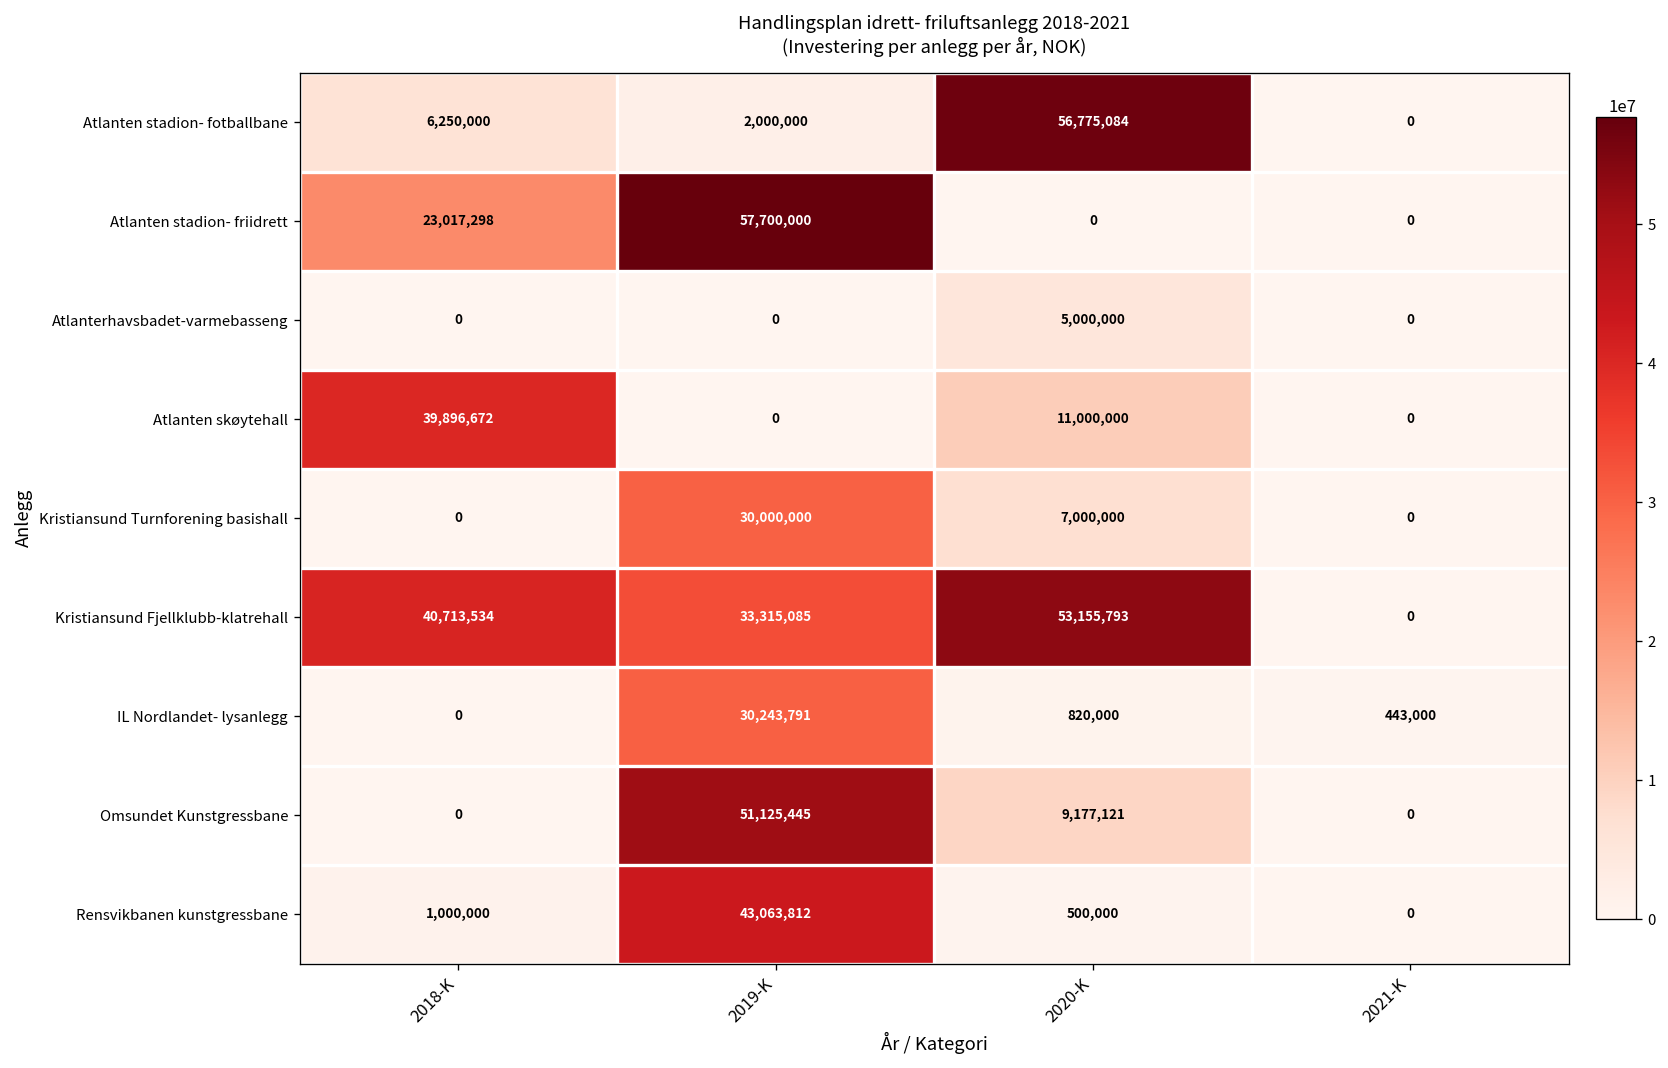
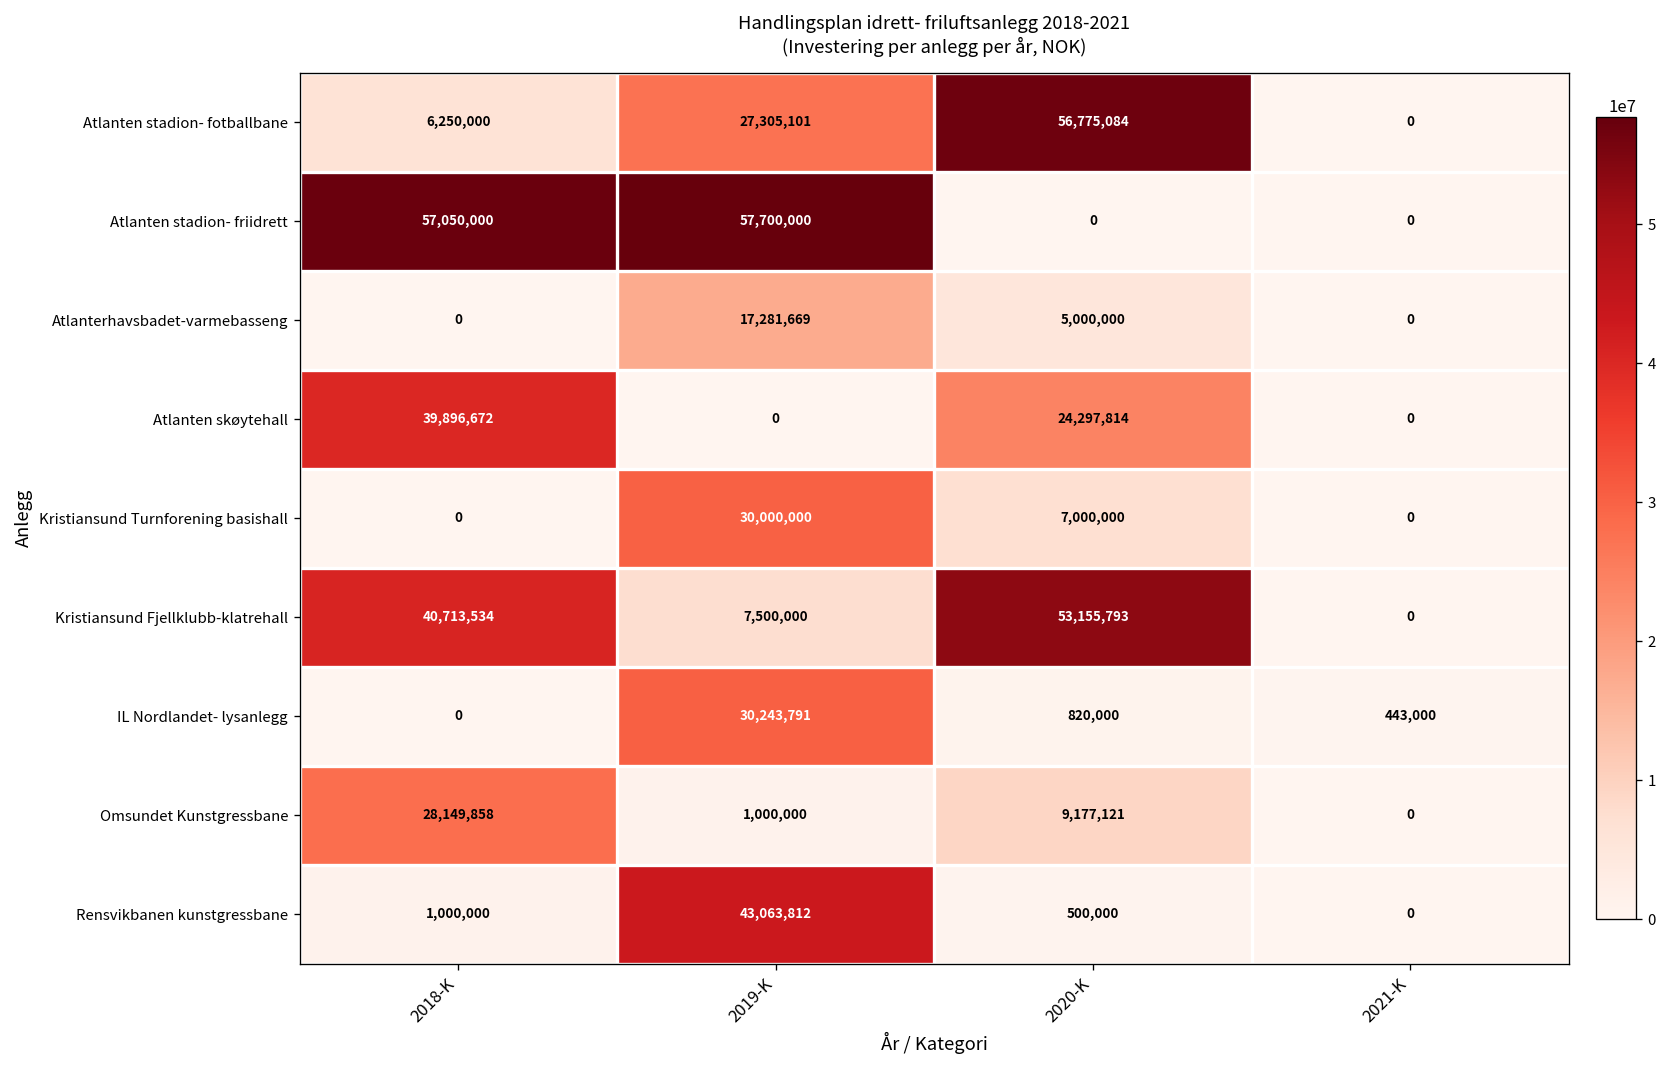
Atlanten stadion- fotballbane, 2019-K: 2,000,000 -> 27,305,101
Atlanten stadion- friidrett, 2018-K: 23,017,298 -> 57,050,000
Atlanterhavsbadet-varmebasseng, 2019-K: 0 -> 17,281,669
Atlanten skøytehall, 2020-K: 11,000,000 -> 24,297,814
Kristiansund Fjellklubb-klatrehall, 2019-K: 33,315,085 -> 7,500,000
Omsundet Kunstgressbane, 2018-K: 0 -> 28,149,858
Omsundet Kunstgressbane, 2019-K: 51,125,445 -> 1,000,000
